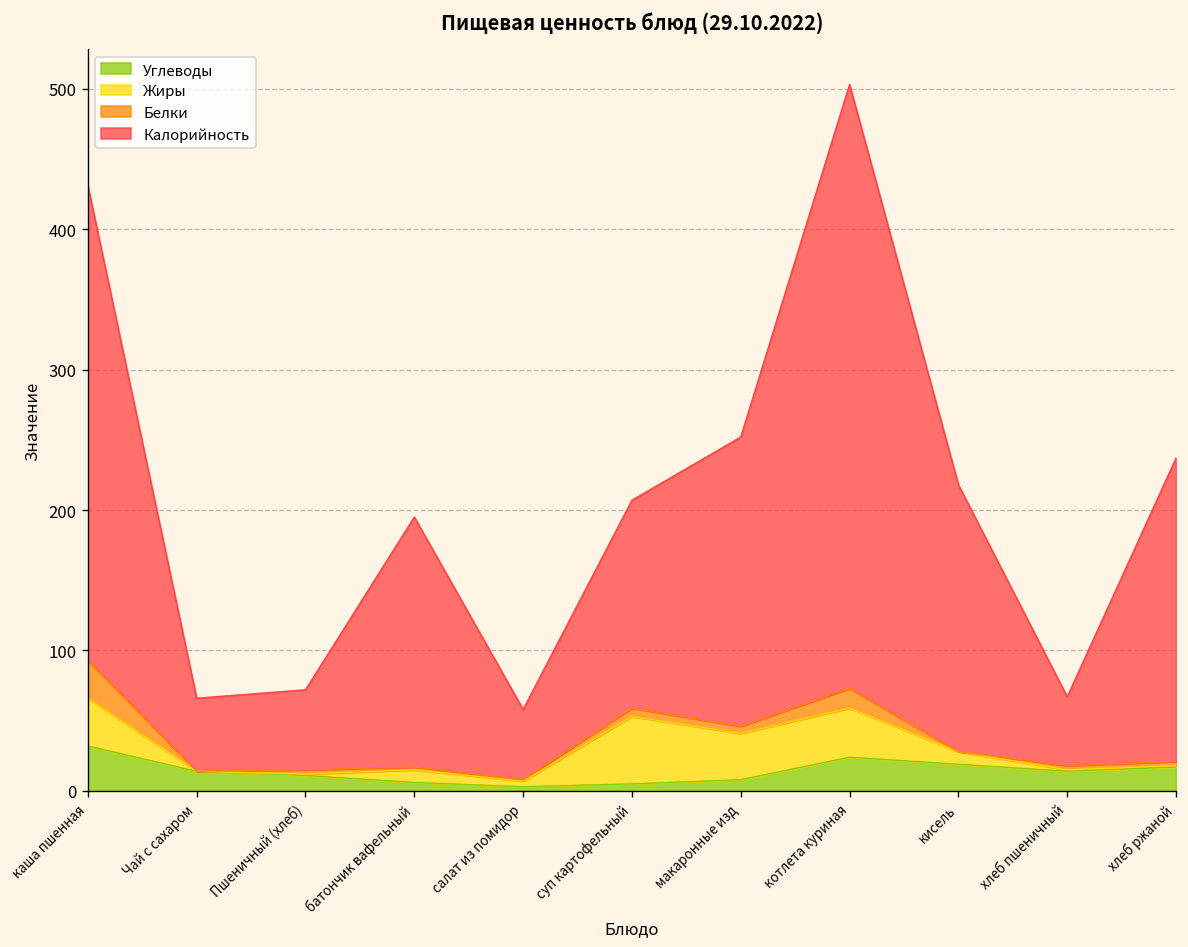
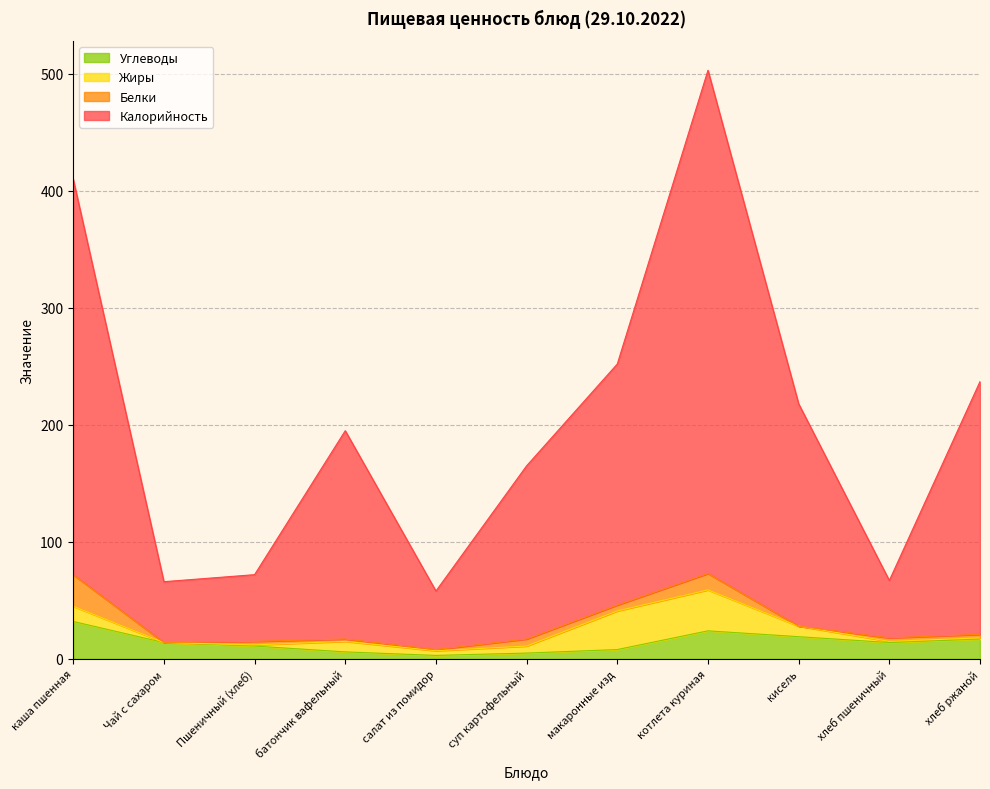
Жиры, каша пшенная: 34 -> 13
Жиры, суп картофельный: 48 -> 6
